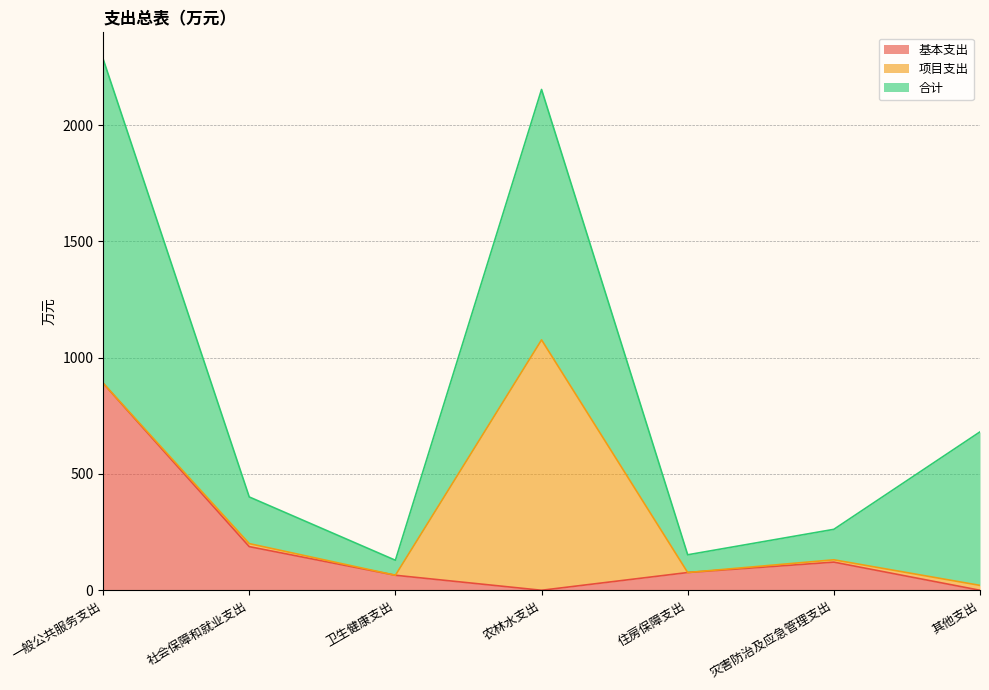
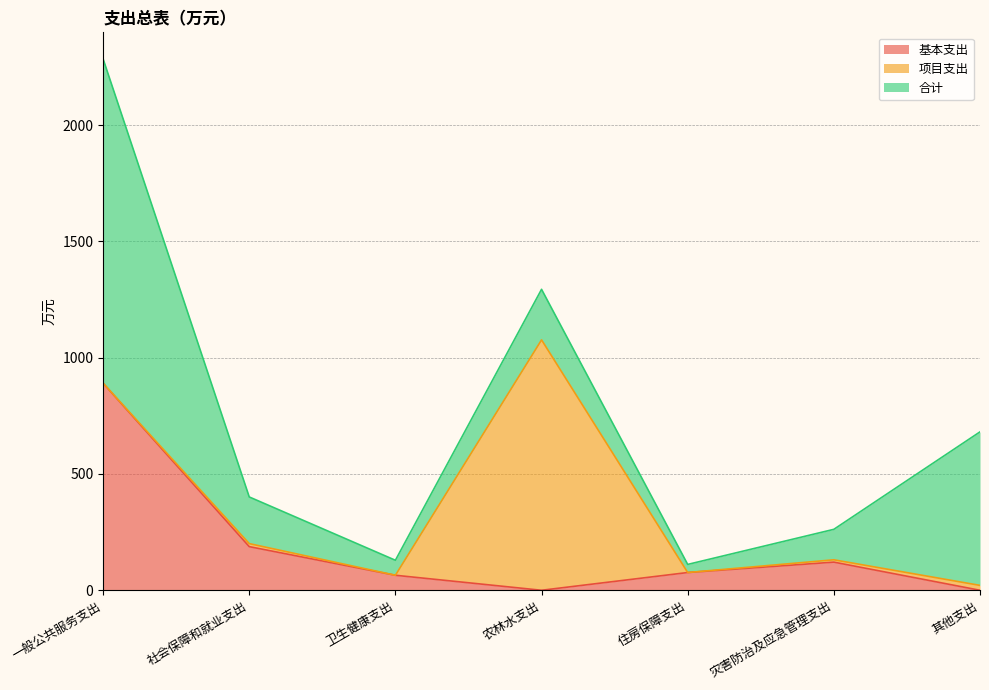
合计, 农林水支出: 1080 -> 220
合计, 住房保障支出: 80 -> 30
